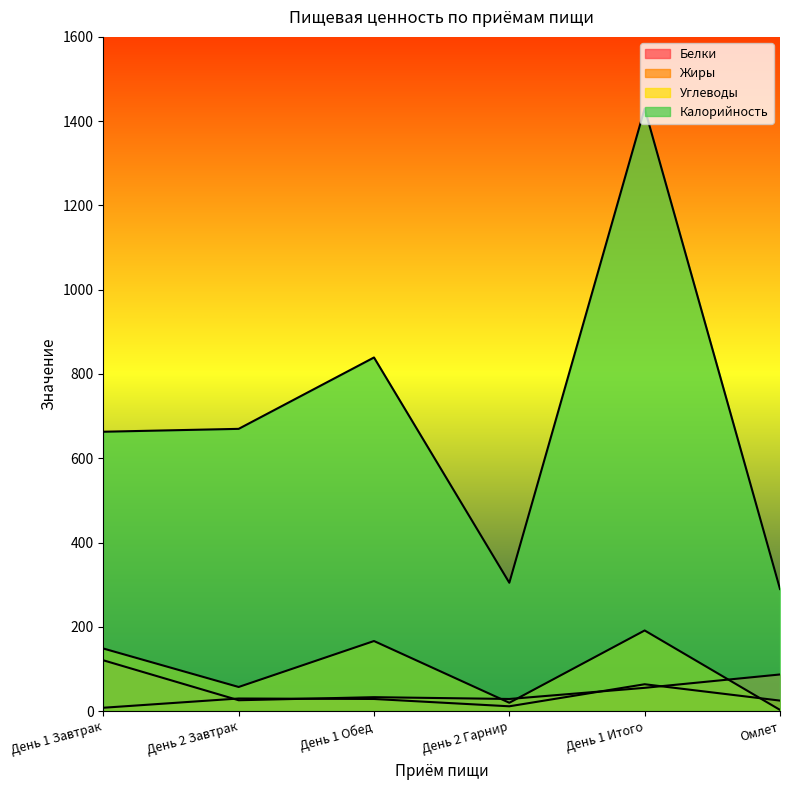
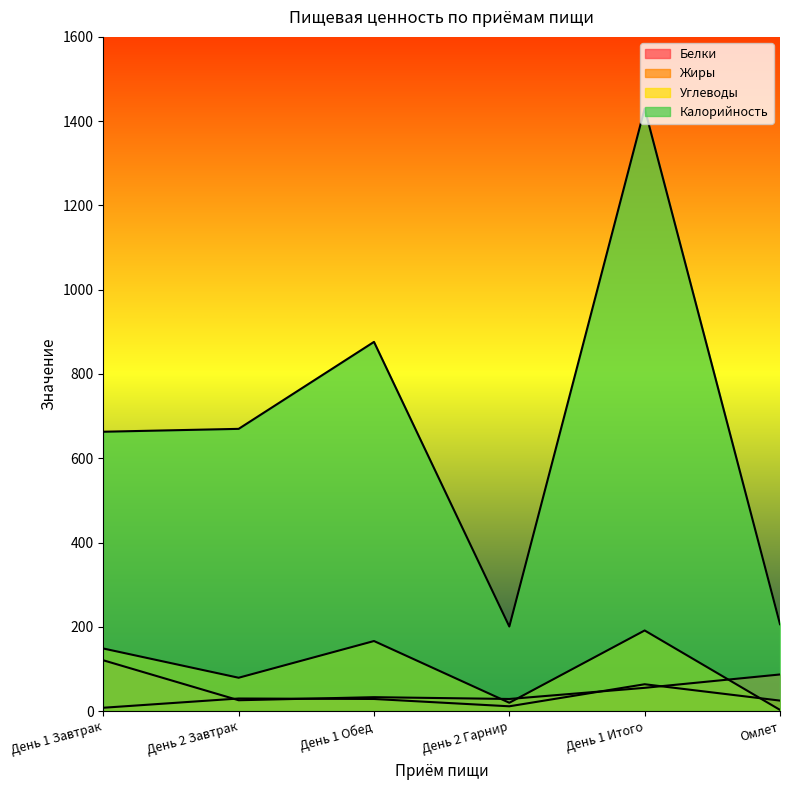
Углеводы, День 2 Завтрак: 60 -> 80
Калорийность, День 1 Обед: 840 -> 880
Калорийность, День 2 Гарнир: 300 -> 200
Калорийность, Омлет: 290 -> 210
